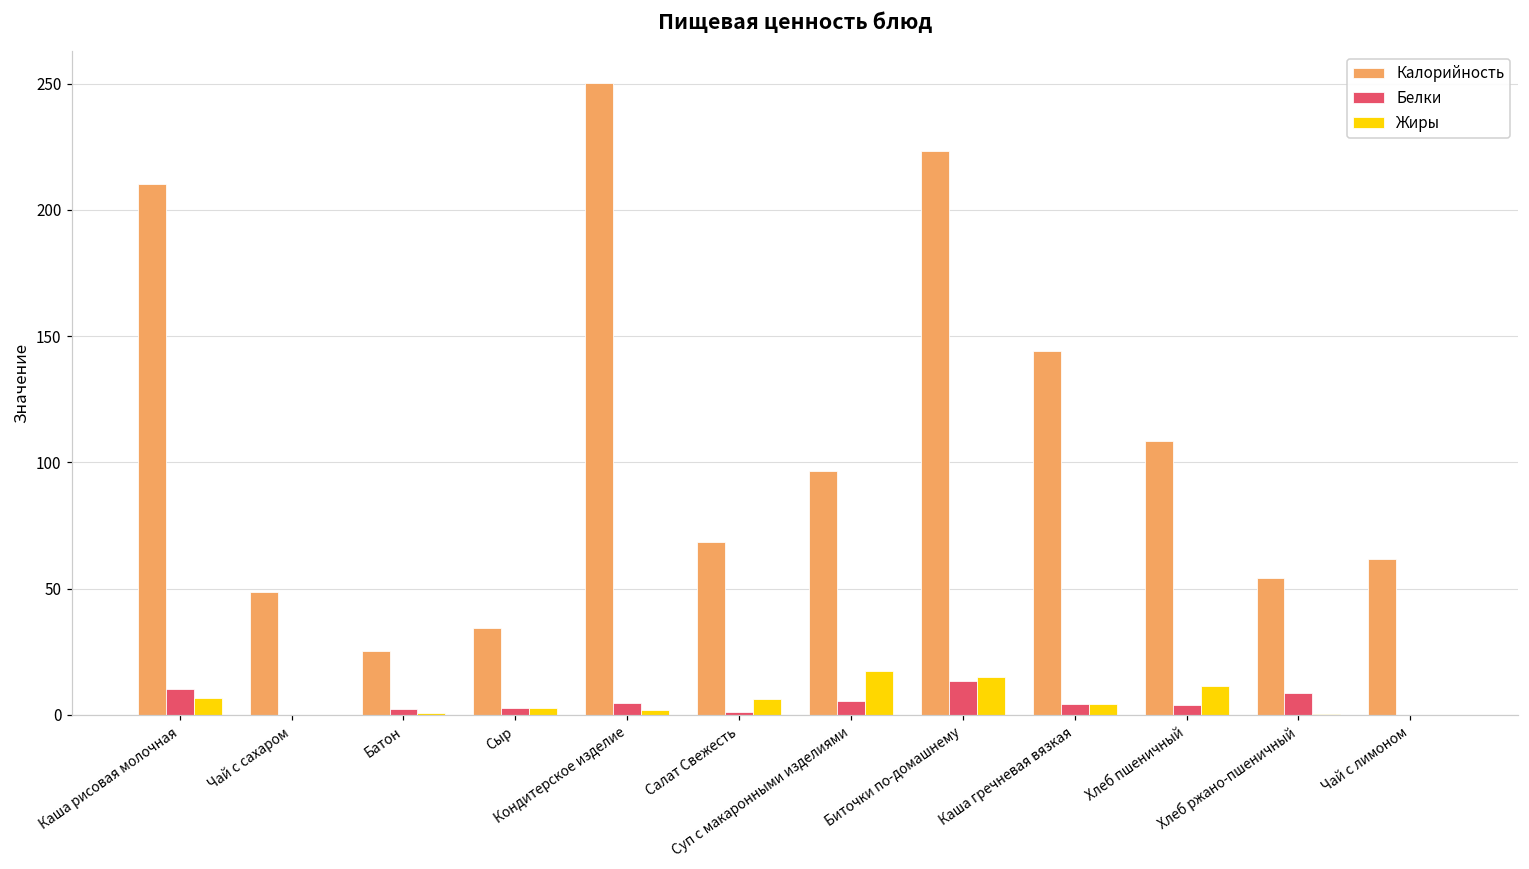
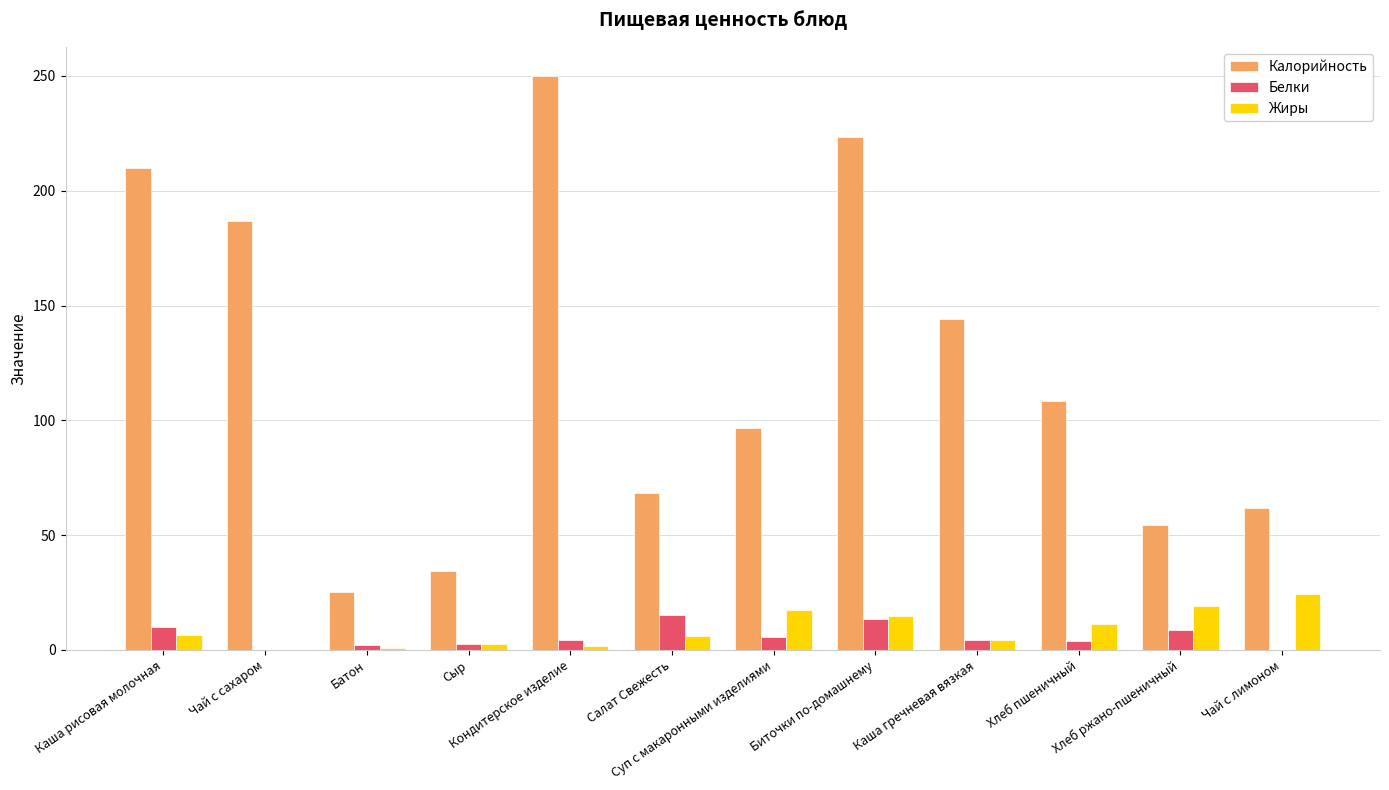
Калорийность, Чай с сахаром: 49 -> 187
Белки, Салат Свежесть: 1 -> 15
Жиры, Хлеб ржано-пшеничный: 0 -> 19
Жиры, Чай с лимоном: 0 -> 24
